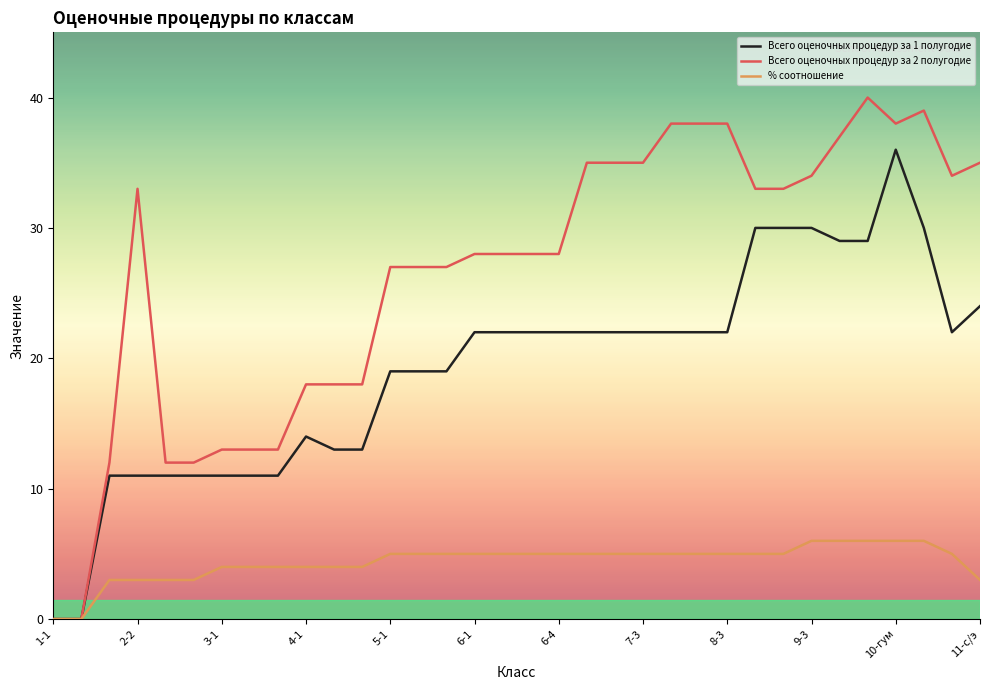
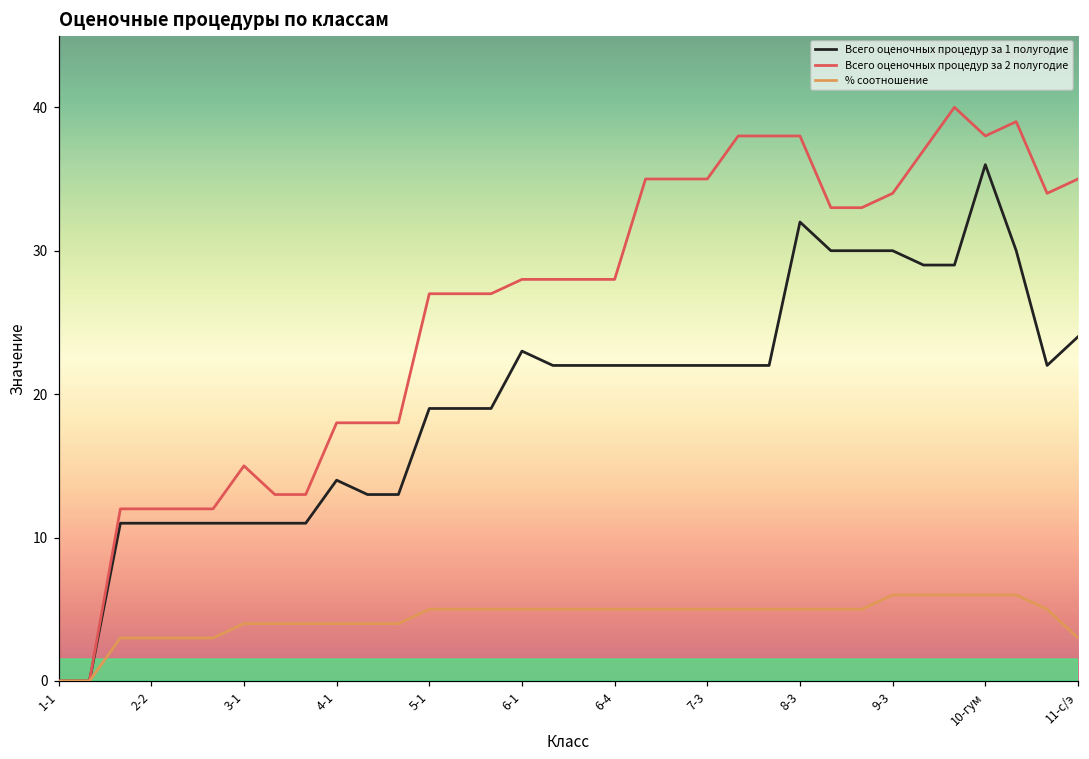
Всего оценочных процедур за 2 полугодие, 2-2: 33 -> 12
Всего оценочных процедур за 2 полугодие, 3-1: 13 -> 15
Всего оценочных процедур за 1 полугодие, 6-1: 22 -> 23
Всего оценочных процедур за 1 полугодие, 8-3: 22 -> 32
